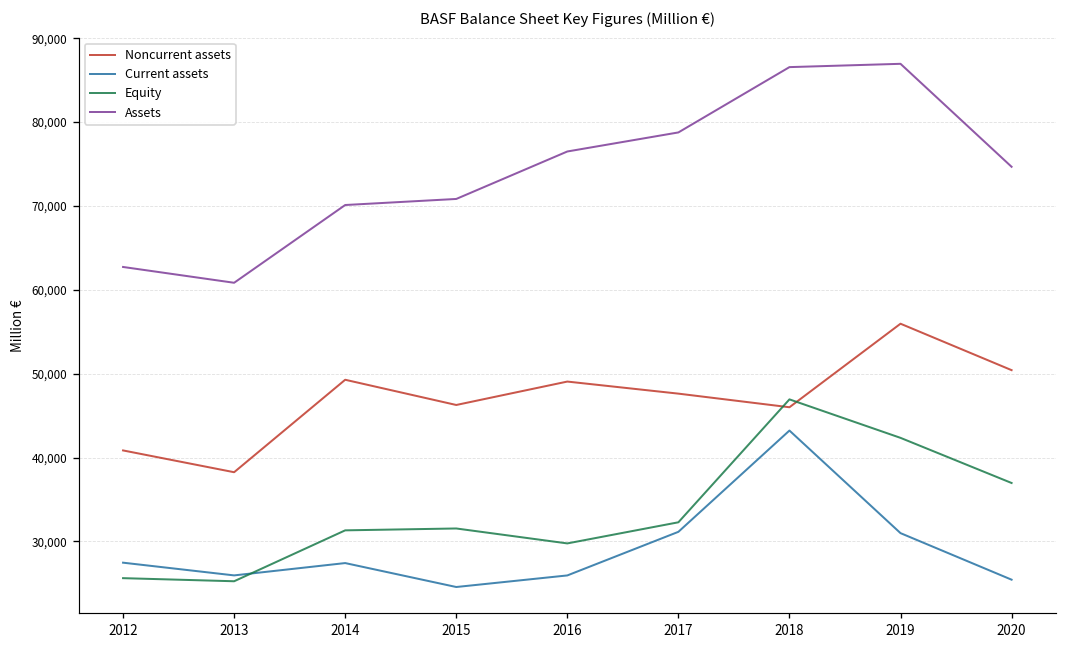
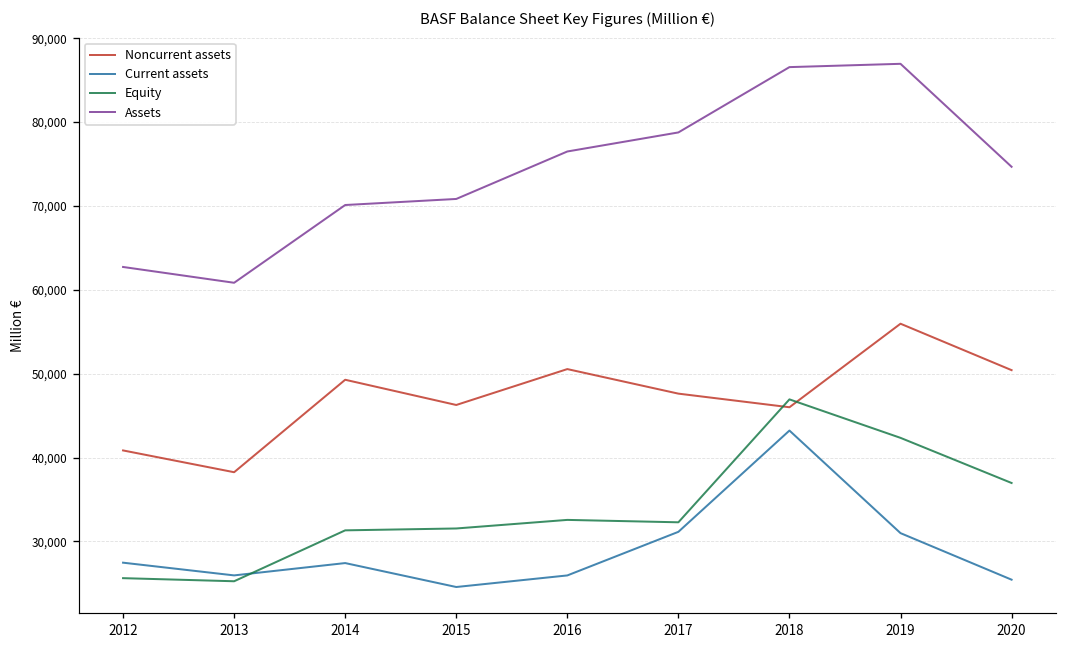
Noncurrent assets, 2016: 49,000 -> 51,000
Equity, 2016: 30,000 -> 33,000
